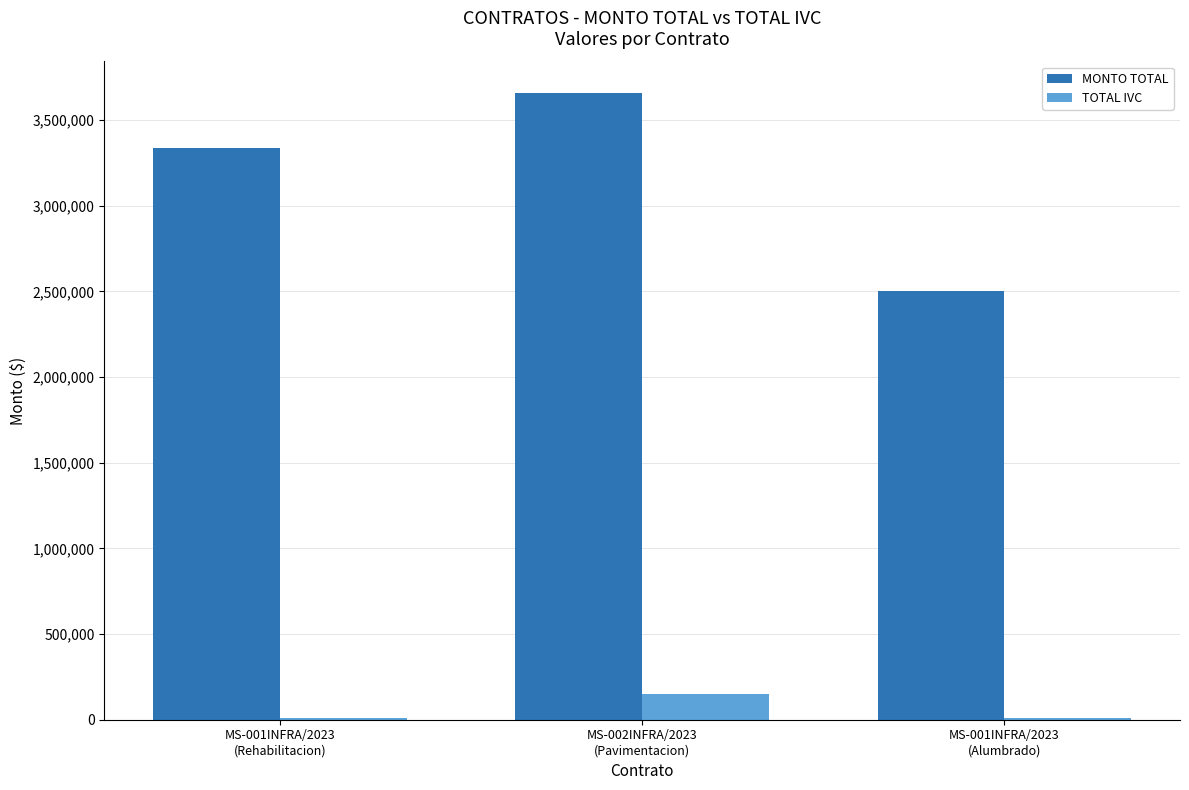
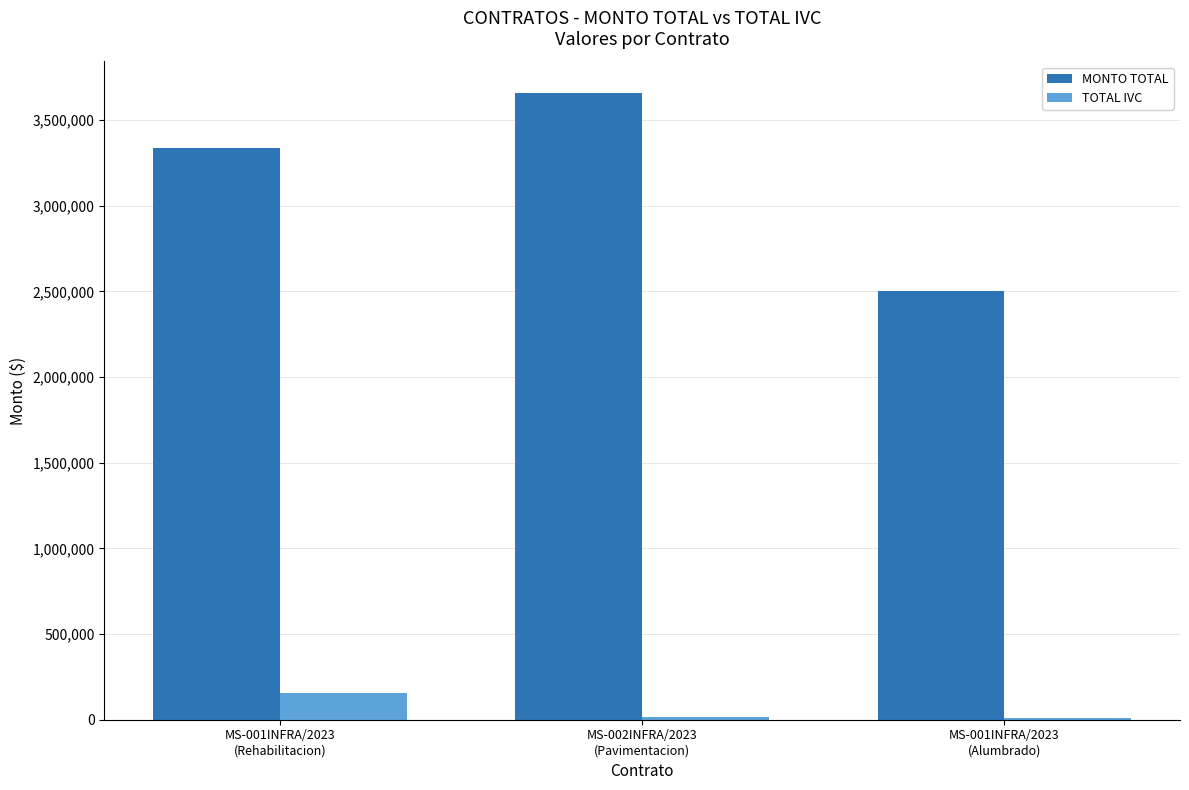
TOTAL IVC, MS-001INFRA/2023 (Rehabilitacion): 10,000 -> 150,000
TOTAL IVC, MS-002INFRA/2023 (Pavimentacion): 150,000 -> 20,000
